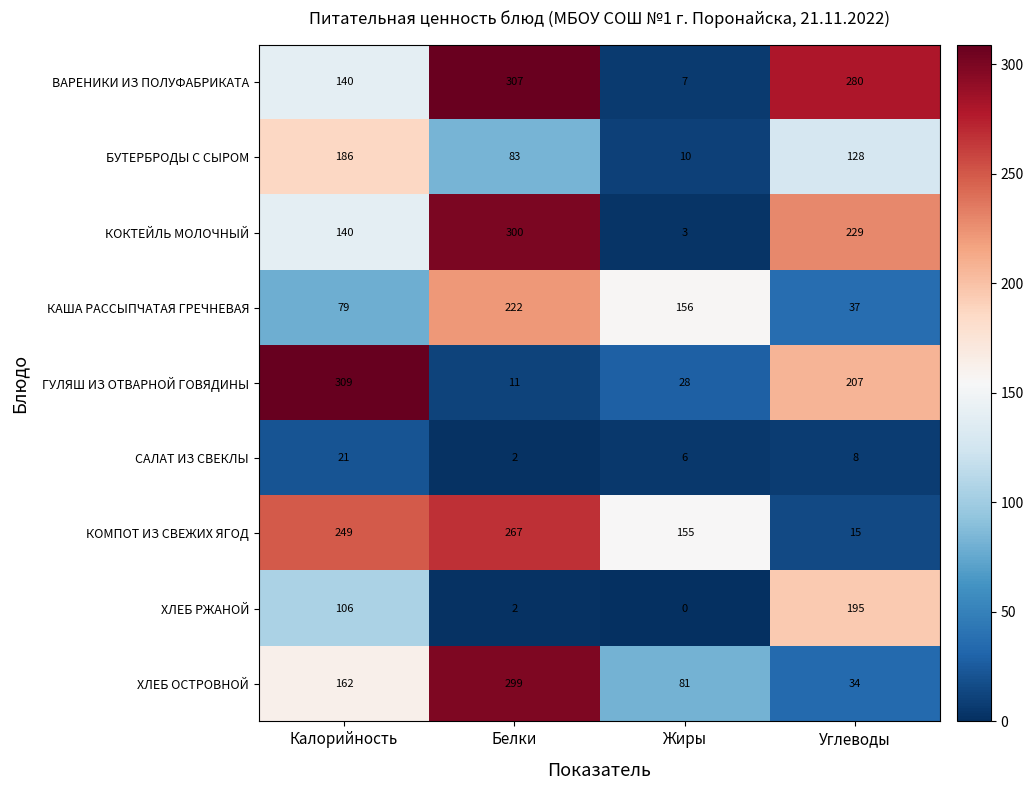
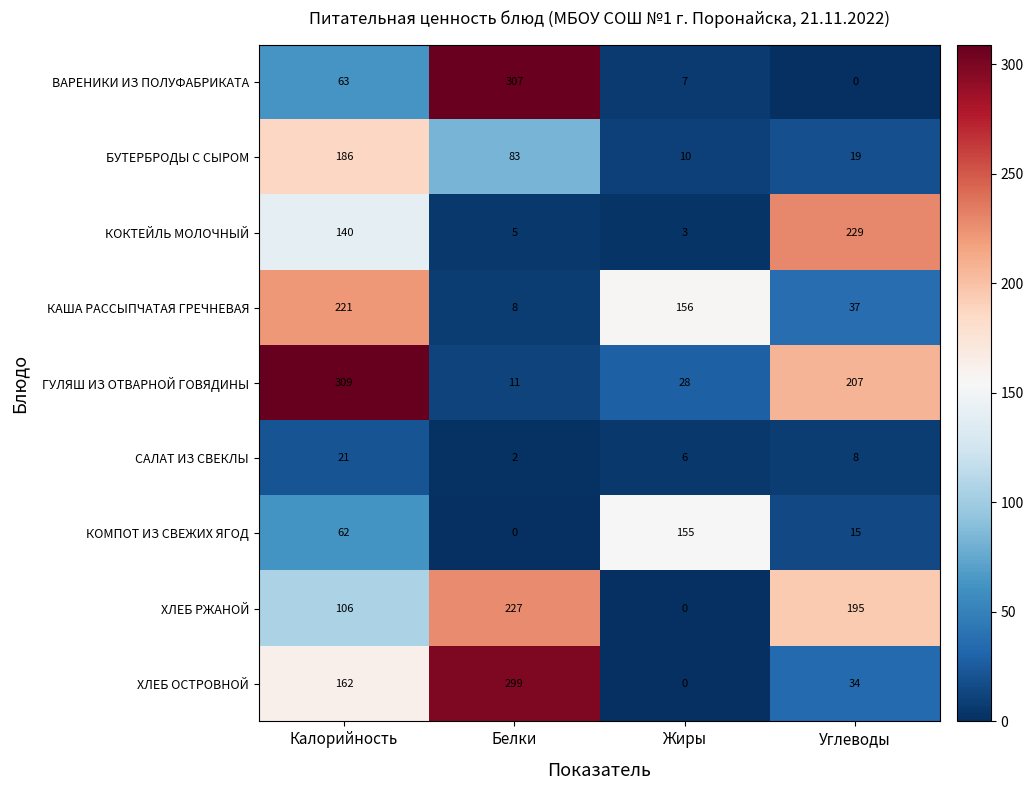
ВАРЕНИКИ ИЗ ПОЛУФАБРИКАТА, Калорийность: 140 -> 63
ВАРЕНИКИ ИЗ ПОЛУФАБРИКАТА, Углеводы: 280 -> 0
БУТЕРБРОДЫ С СЫРОМ, Углеводы: 128 -> 19
КОКТЕЙЛЬ МОЛОЧНЫЙ, Белки: 300 -> 5
КАША РАССЫПЧАТАЯ ГРЕЧНЕВАЯ, Калорийность: 79 -> 221
КАША РАССЫПЧАТАЯ ГРЕЧНЕВАЯ, Белки: 222 -> 8
КОМПОТ ИЗ СВЕЖИХ ЯГОД, Калорийность: 249 -> 62
КОМПОТ ИЗ СВЕЖИХ ЯГОД, Белки: 267 -> 0
ХЛЕБ РЖАНОЙ, Белки: 2 -> 227
ХЛЕБ ОСТРОВНОЙ, Жиры: 81 -> 0
